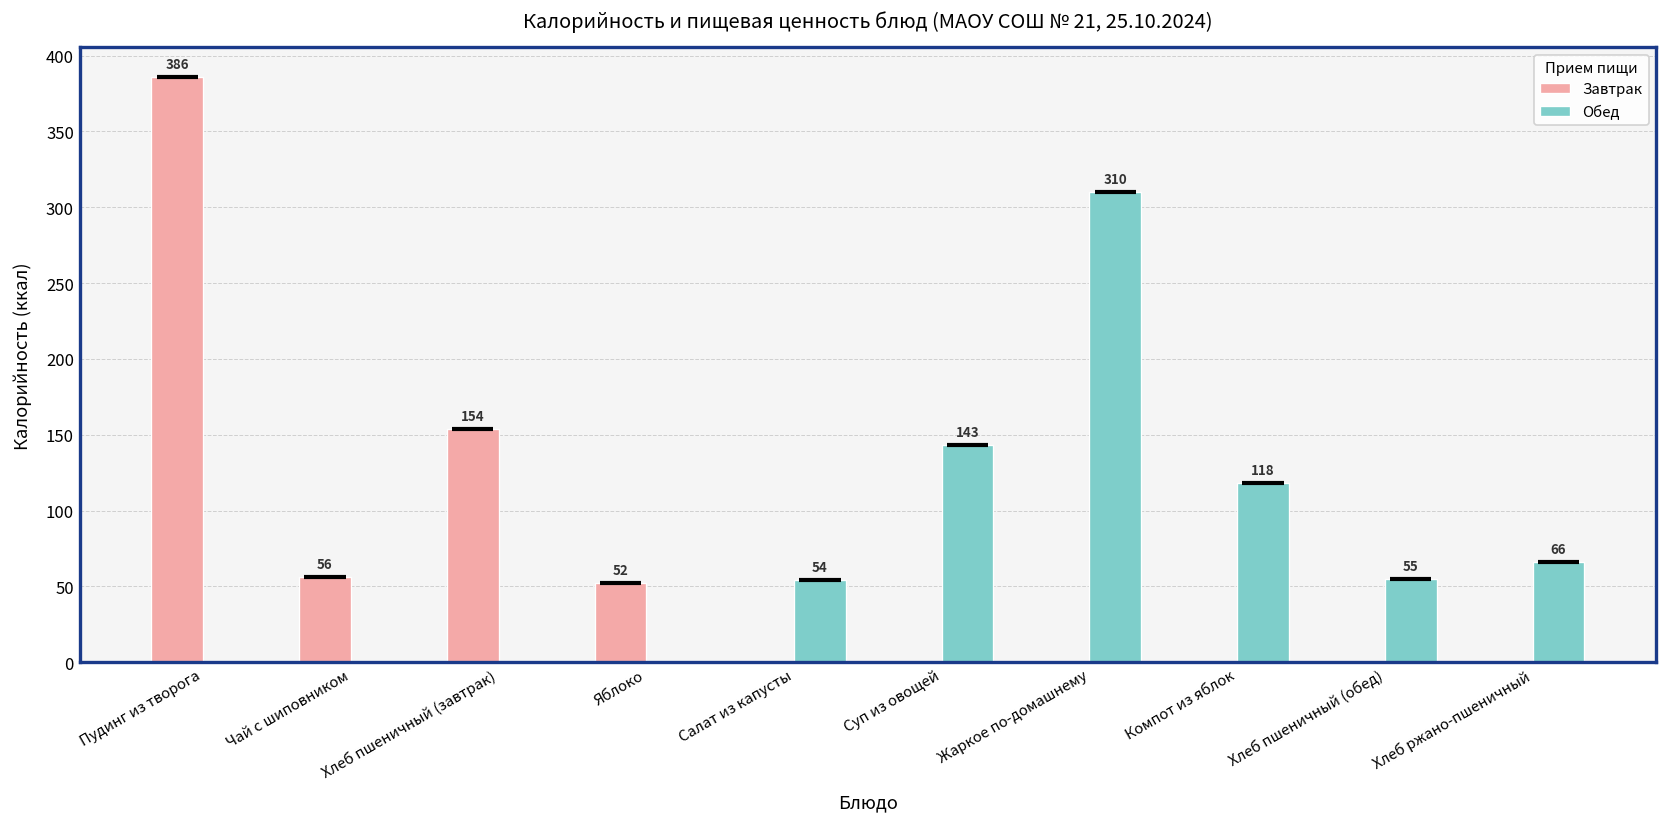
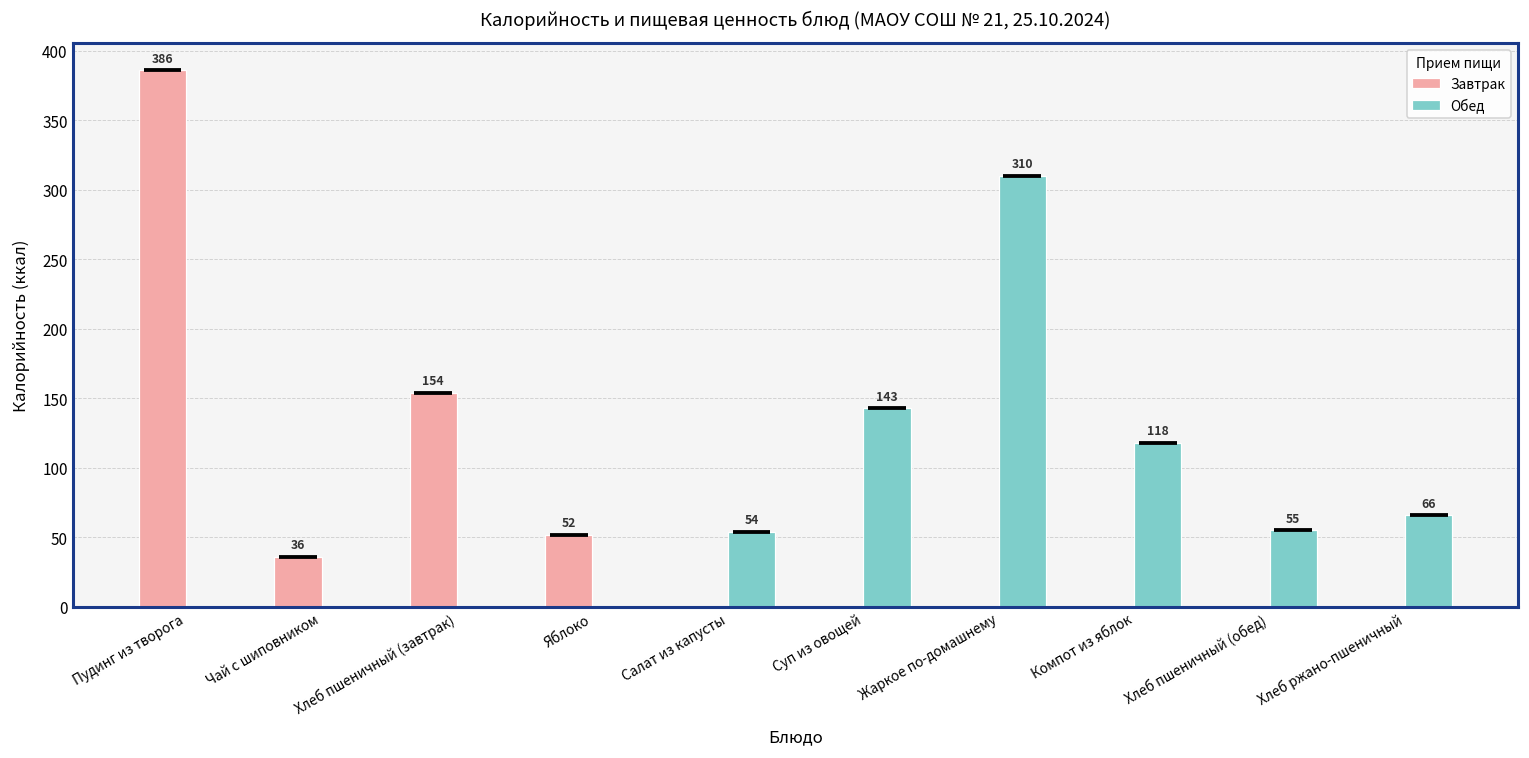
Завтрак, Чай с шиповником: 56 -> 36
